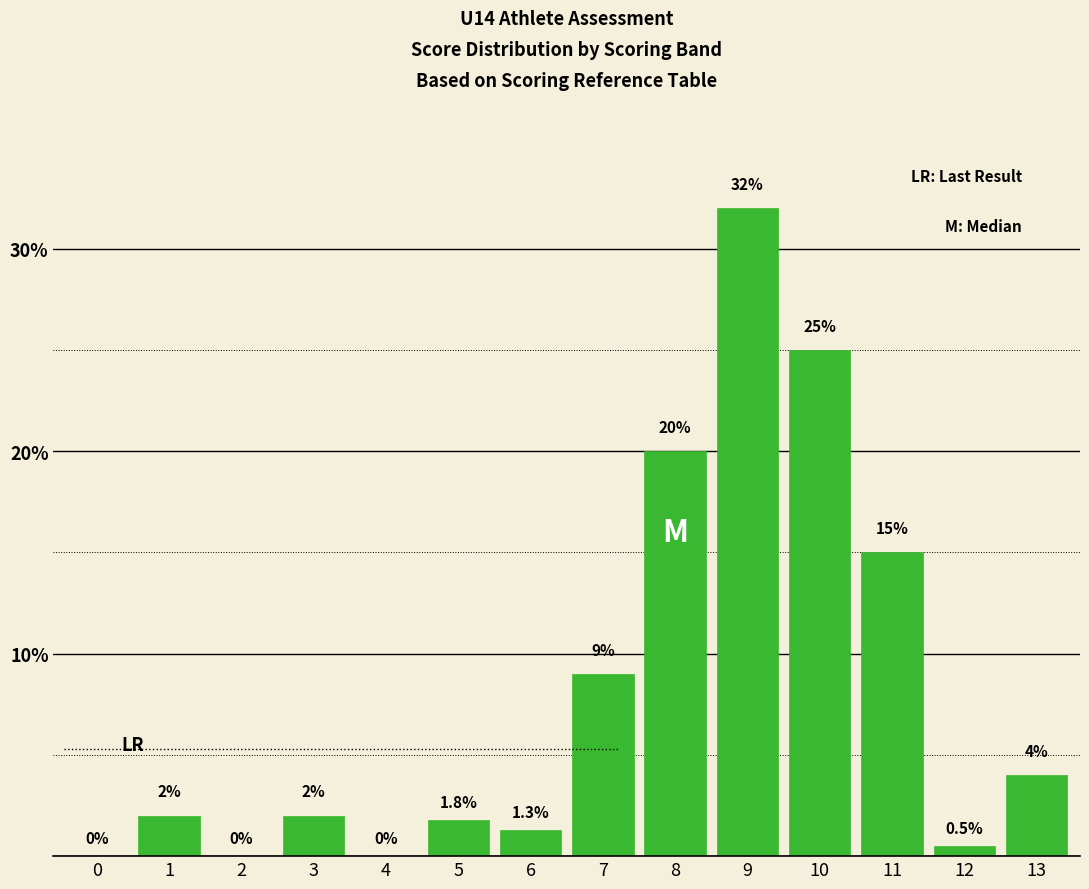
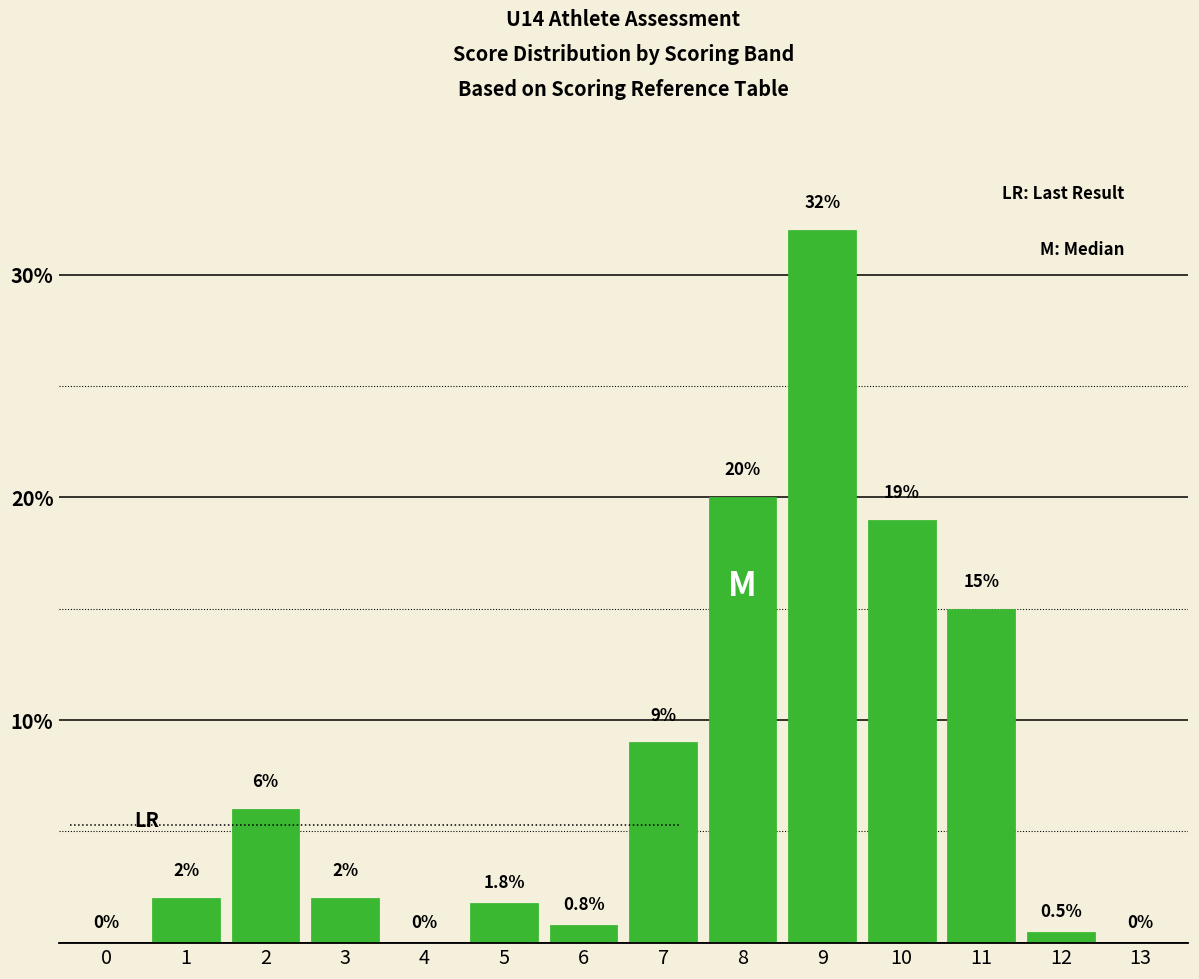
2: 0% -> 6%
6: 1.3% -> 0.8%
10: 25% -> 19%
13: 4% -> 0%
